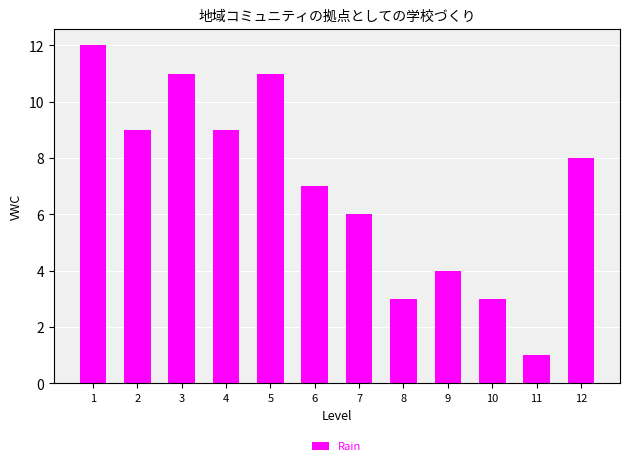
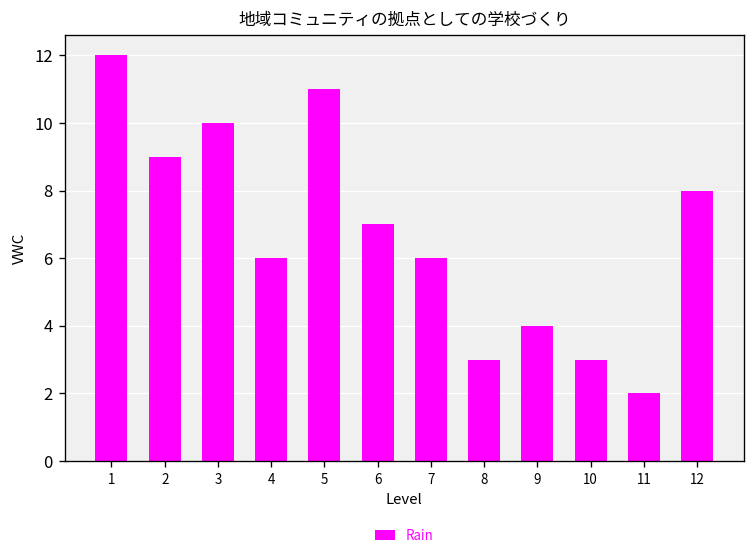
3: 11 -> 10
4: 9 -> 6
11: 1 -> 2
